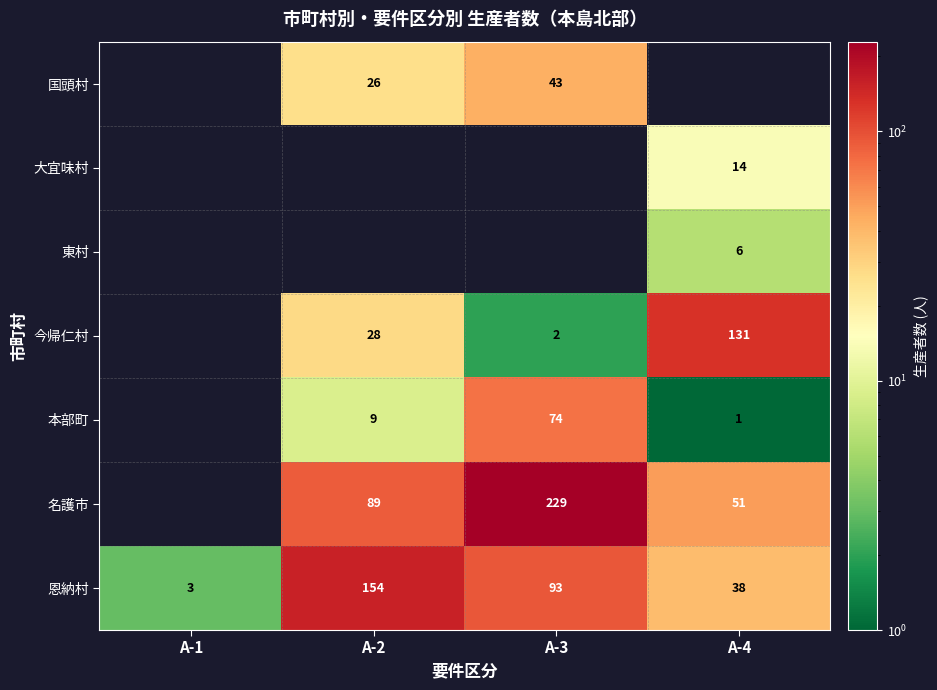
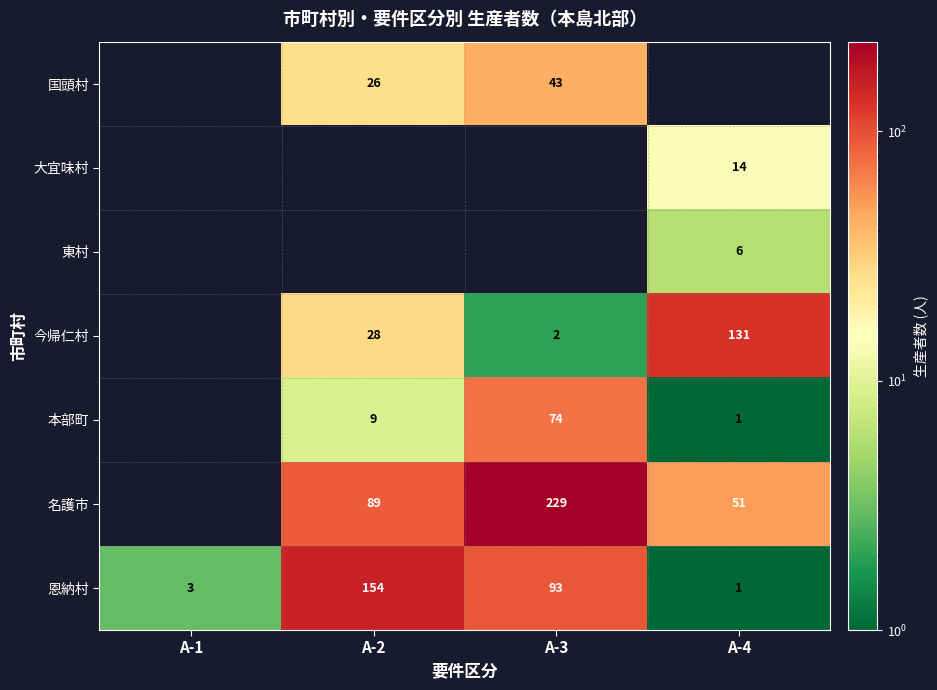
恩納村, A-4: 38 -> 1
